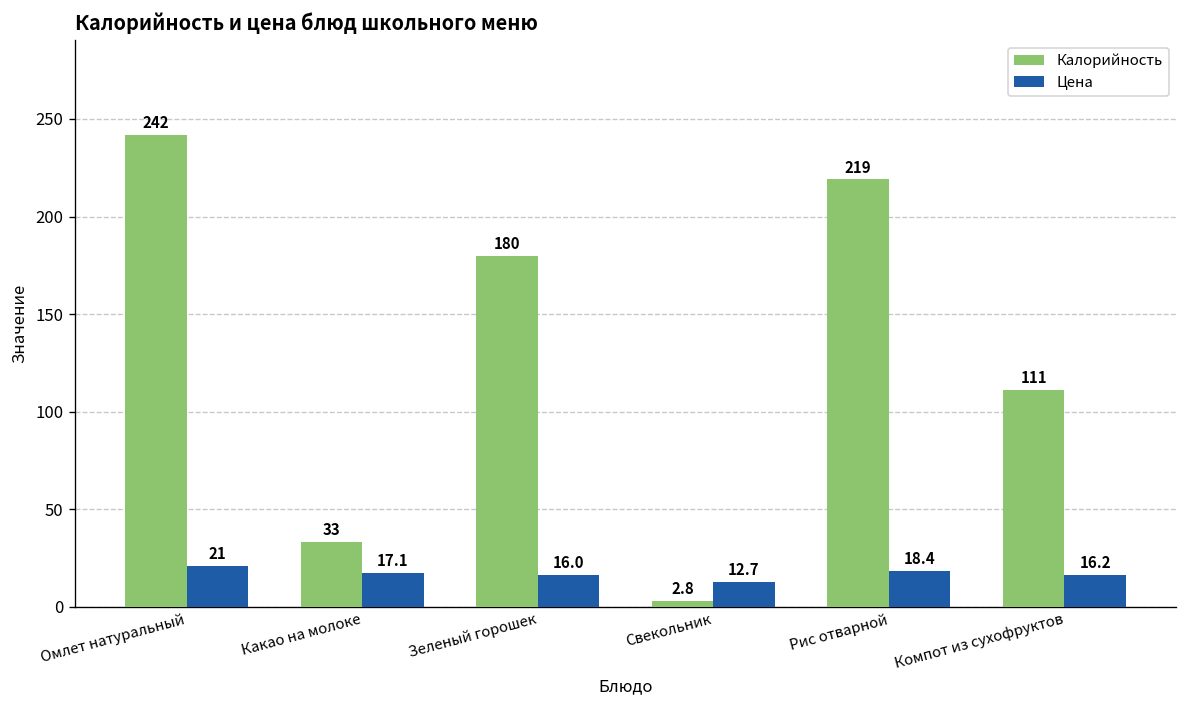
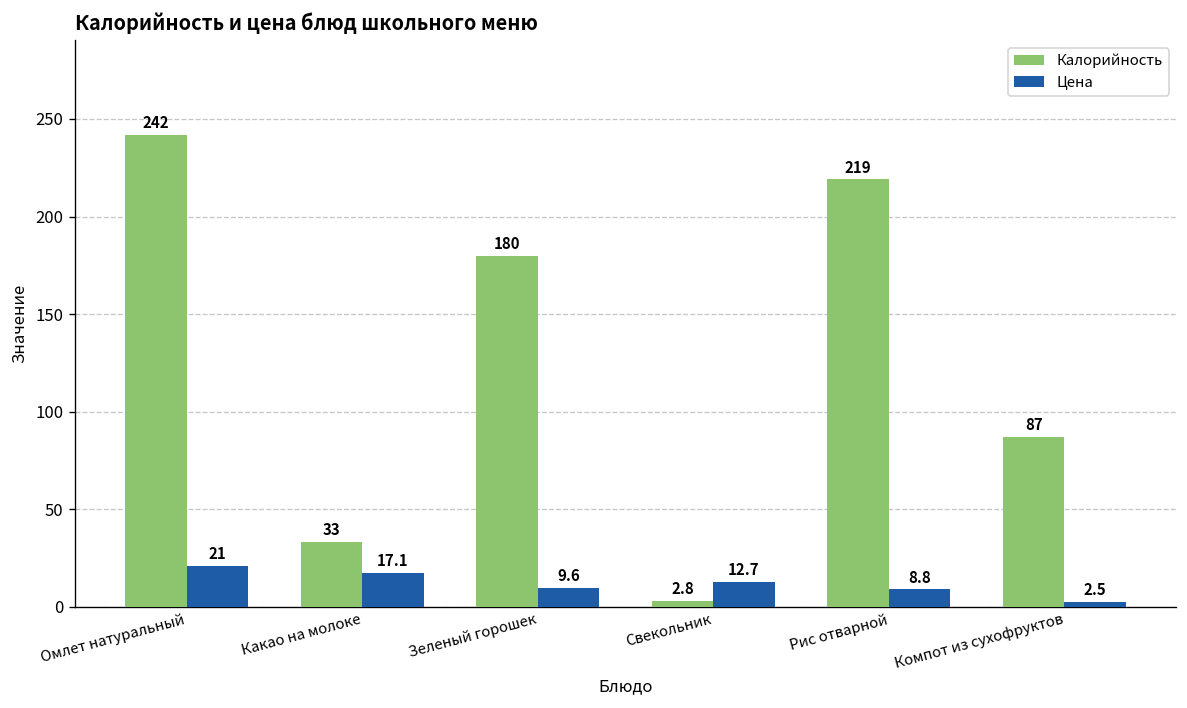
Цена, Зеленый горошек: 16.0 -> 9.6
Цена, Рис отварной: 18.4 -> 8.8
Калорийность, Компот из сухофруктов: 111 -> 87
Цена, Компот из сухофруктов: 16.2 -> 2.5
